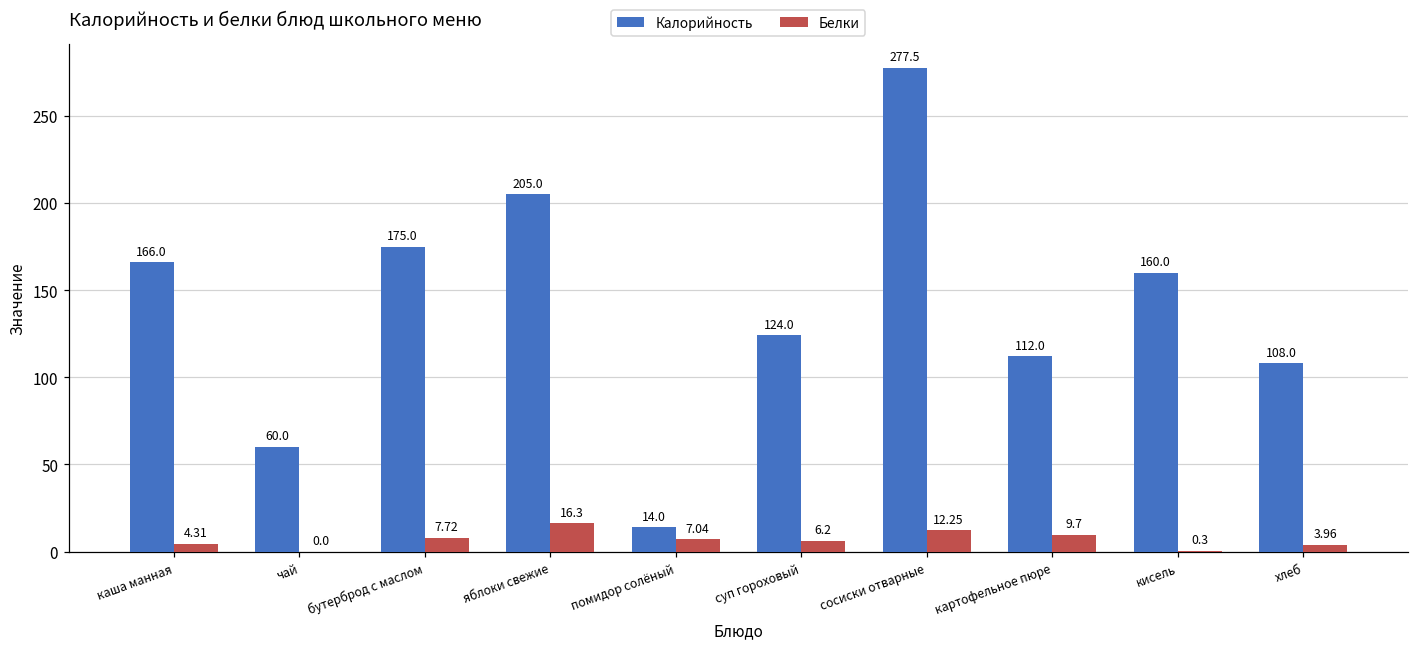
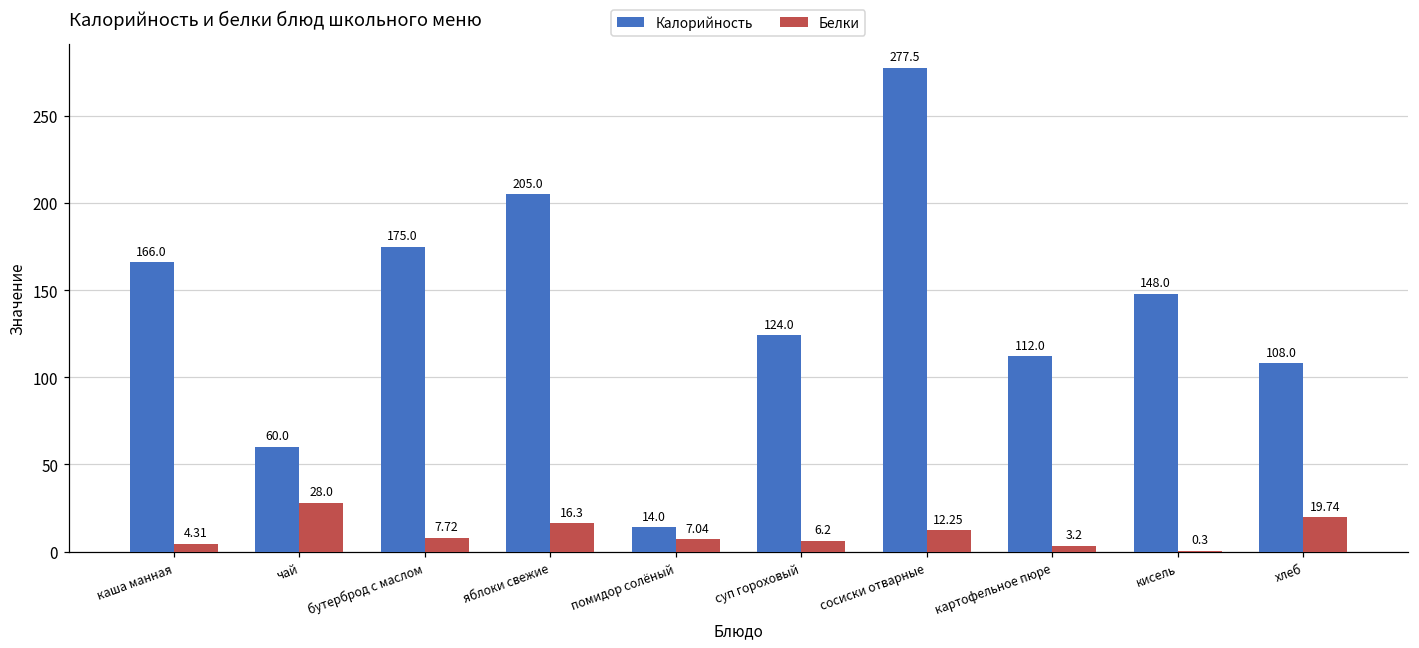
Белки, чай: 0.0 -> 28.0
Белки, картофельное пюре: 9.7 -> 3.2
Калорийность, кисель: 160.0 -> 148.0
Белки, хлеб: 3.96 -> 19.74
